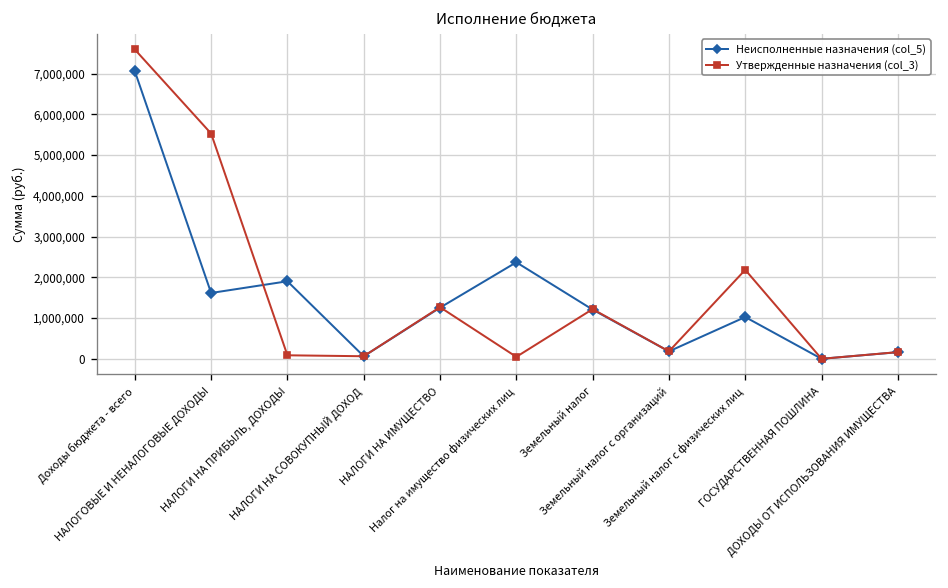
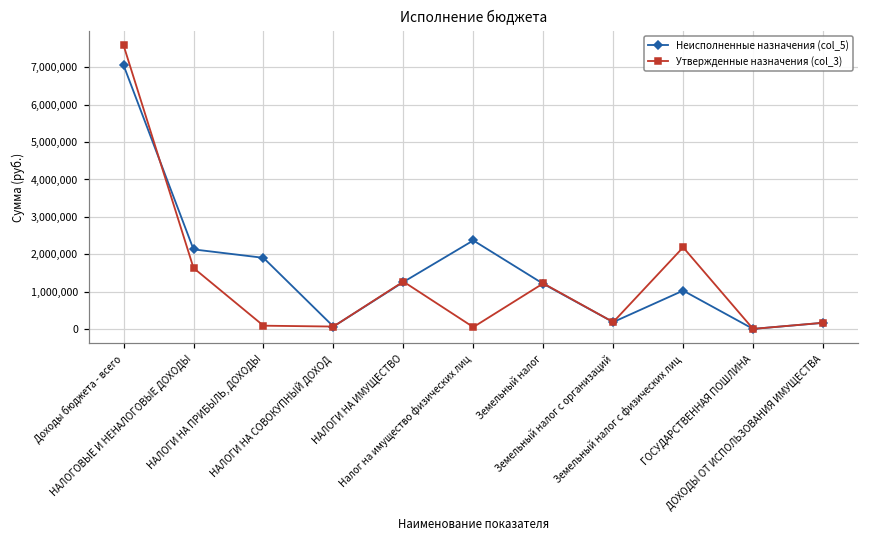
Неисполненные назначения (col_5), НАЛОГОВЫЕ И НЕНАЛОГОВЫЕ ДОХОДЫ: 1,600,000 -> 2,100,000
Утвержденные назначения (col_3), НАЛОГОВЫЕ И НЕНАЛОГОВЫЕ ДОХОДЫ: 5,500,000 -> 1,600,000
